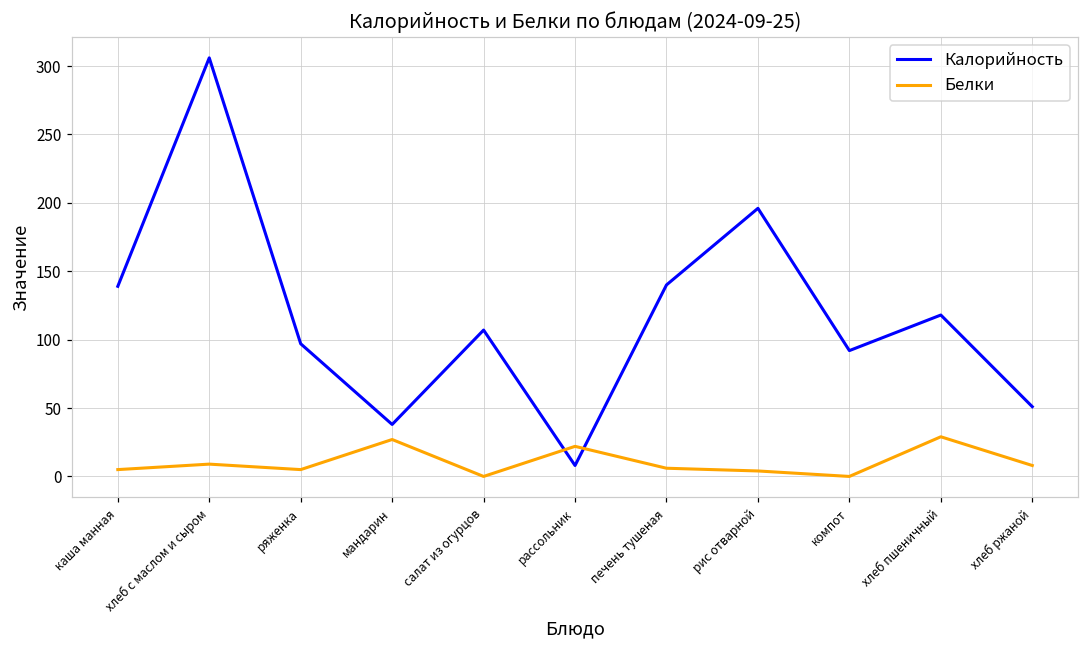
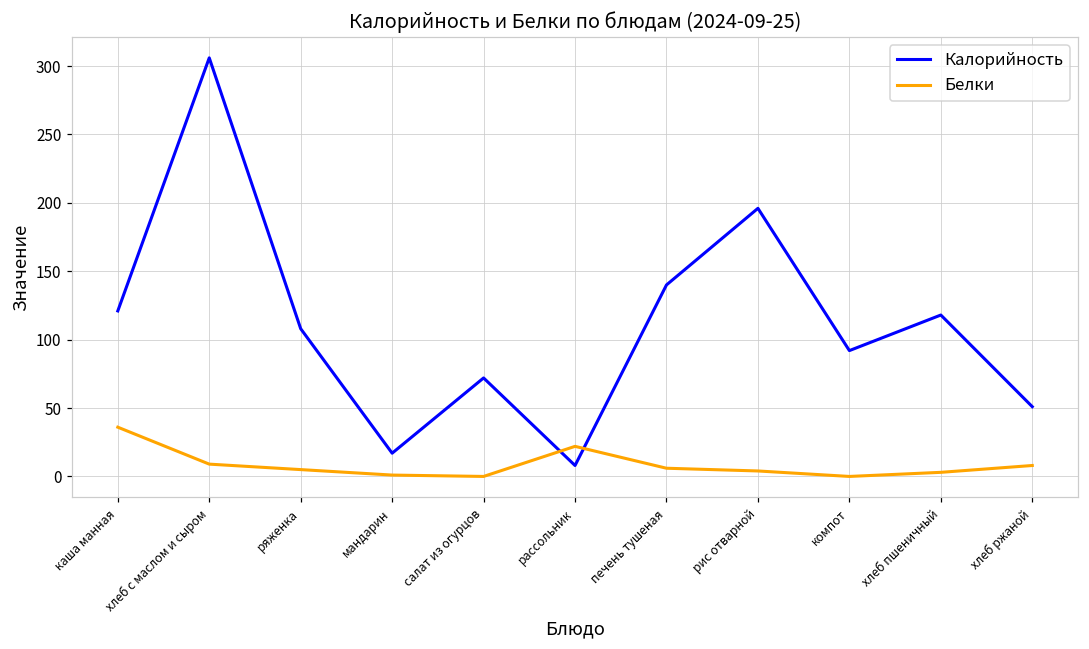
Калорийность, каша манная: 139 -> 121
Белки, каша манная: 5 -> 36
Калорийность, ряженка: 97 -> 108
Калорийность, мандарин: 38 -> 17
Белки, мандарин: 27 -> 1
Калорийность, салат из огурцов: 107 -> 72
Белки, хлеб пшеничный: 29 -> 3
